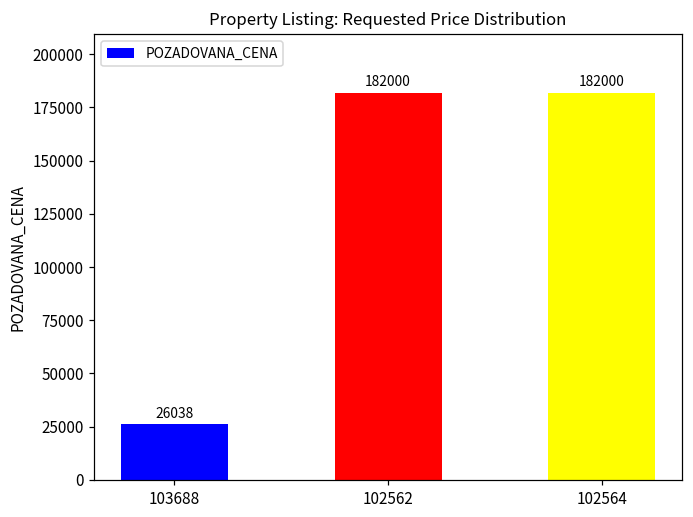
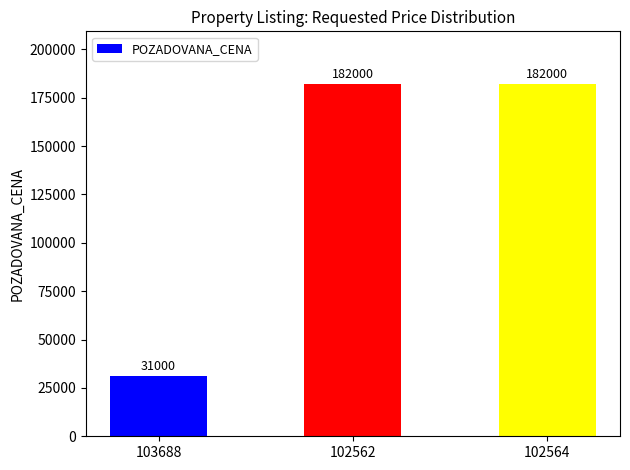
103688: 26038 -> 31000
